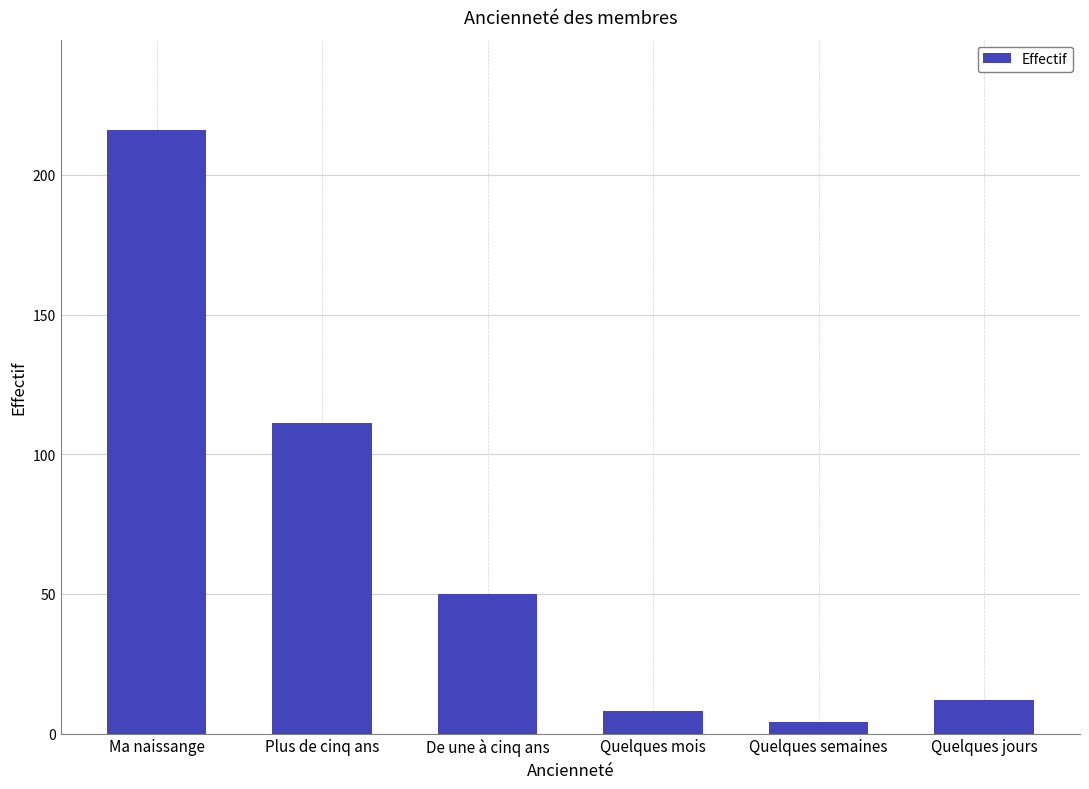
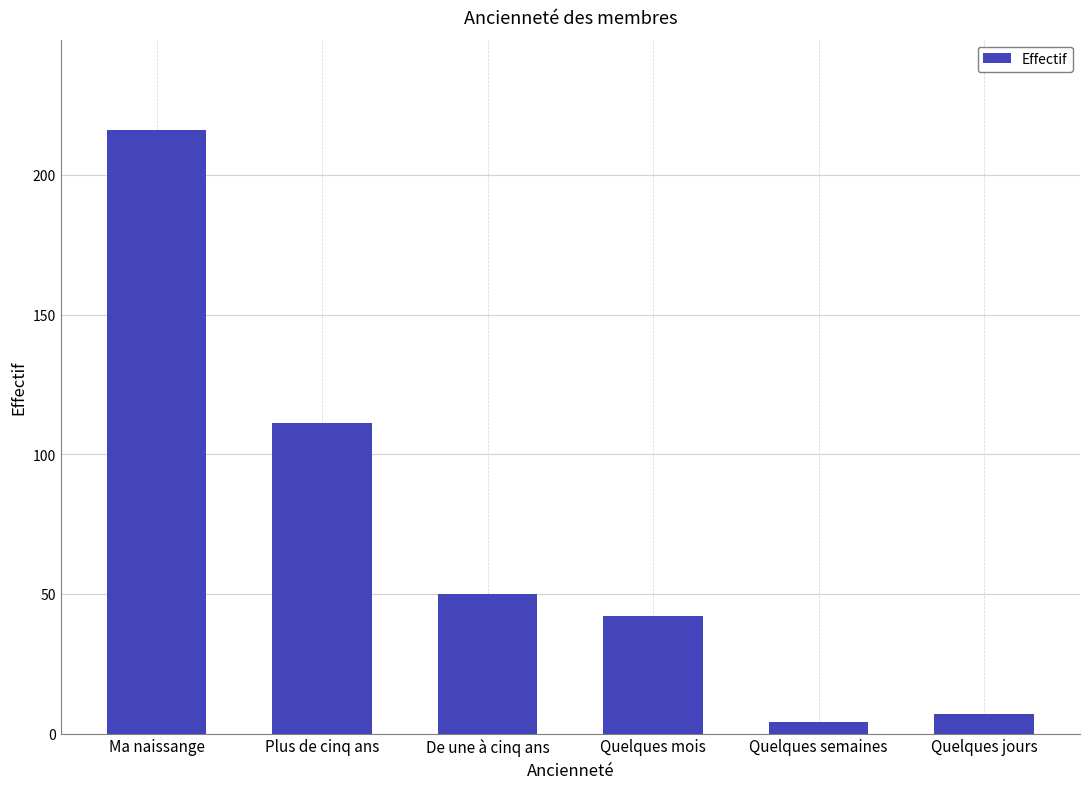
Quelques mois: 8 -> 42
Quelques jours: 12 -> 7
